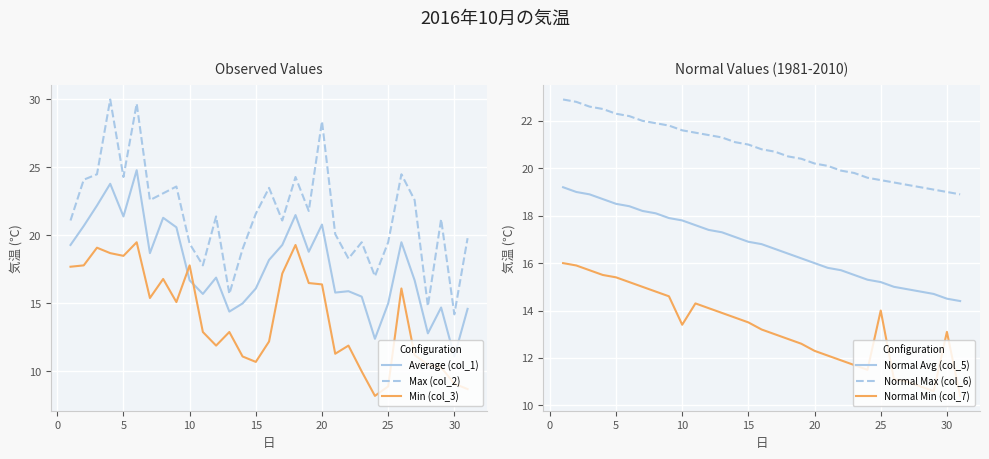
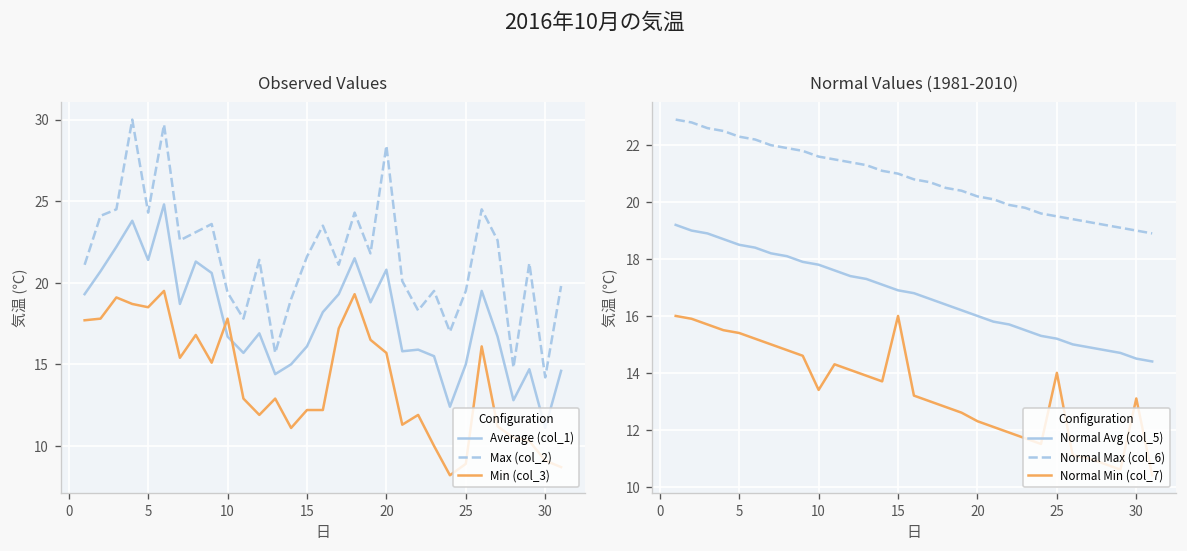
Observed Values, Min (col_3), 15: 10.7 -> 12.2
Observed Values, Min (col_3), 20: 16.4 -> 15.7
Normal Values (1981-2010), Normal Min (col_7), 15: 13.5 -> 16.0
